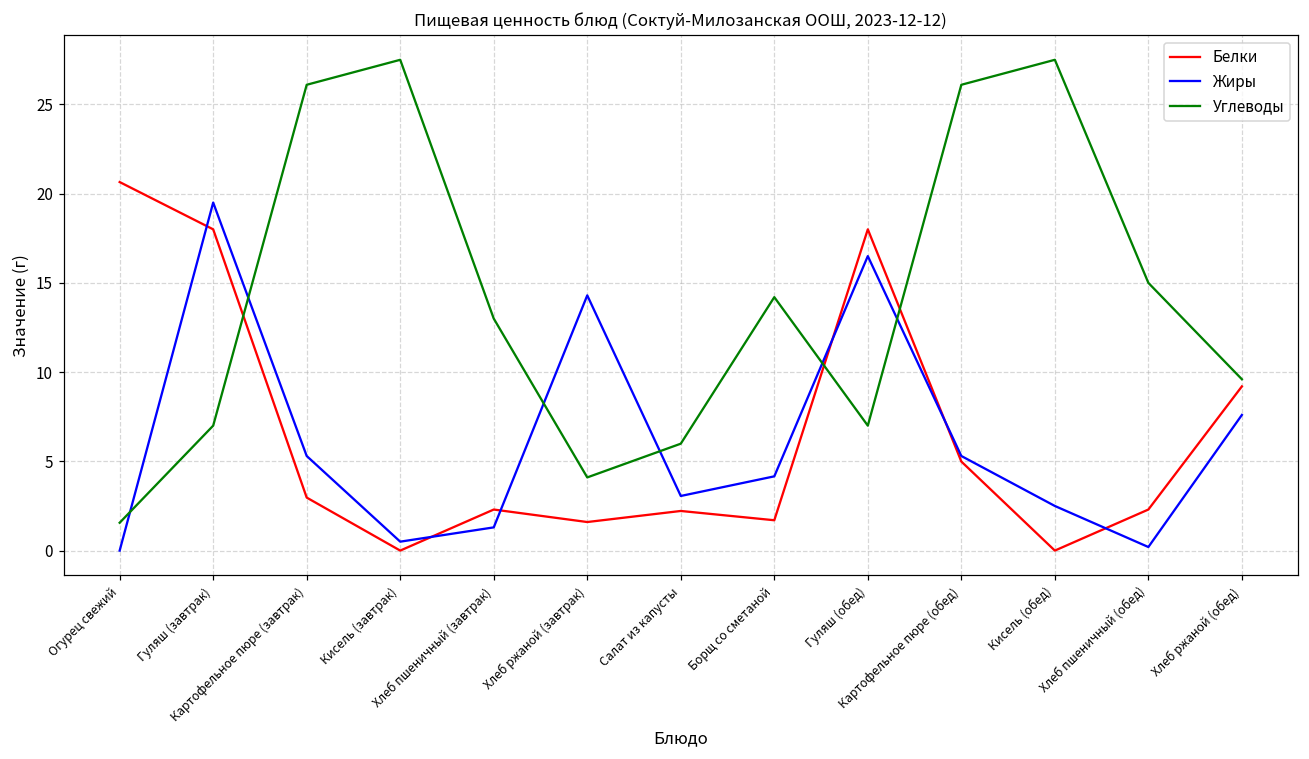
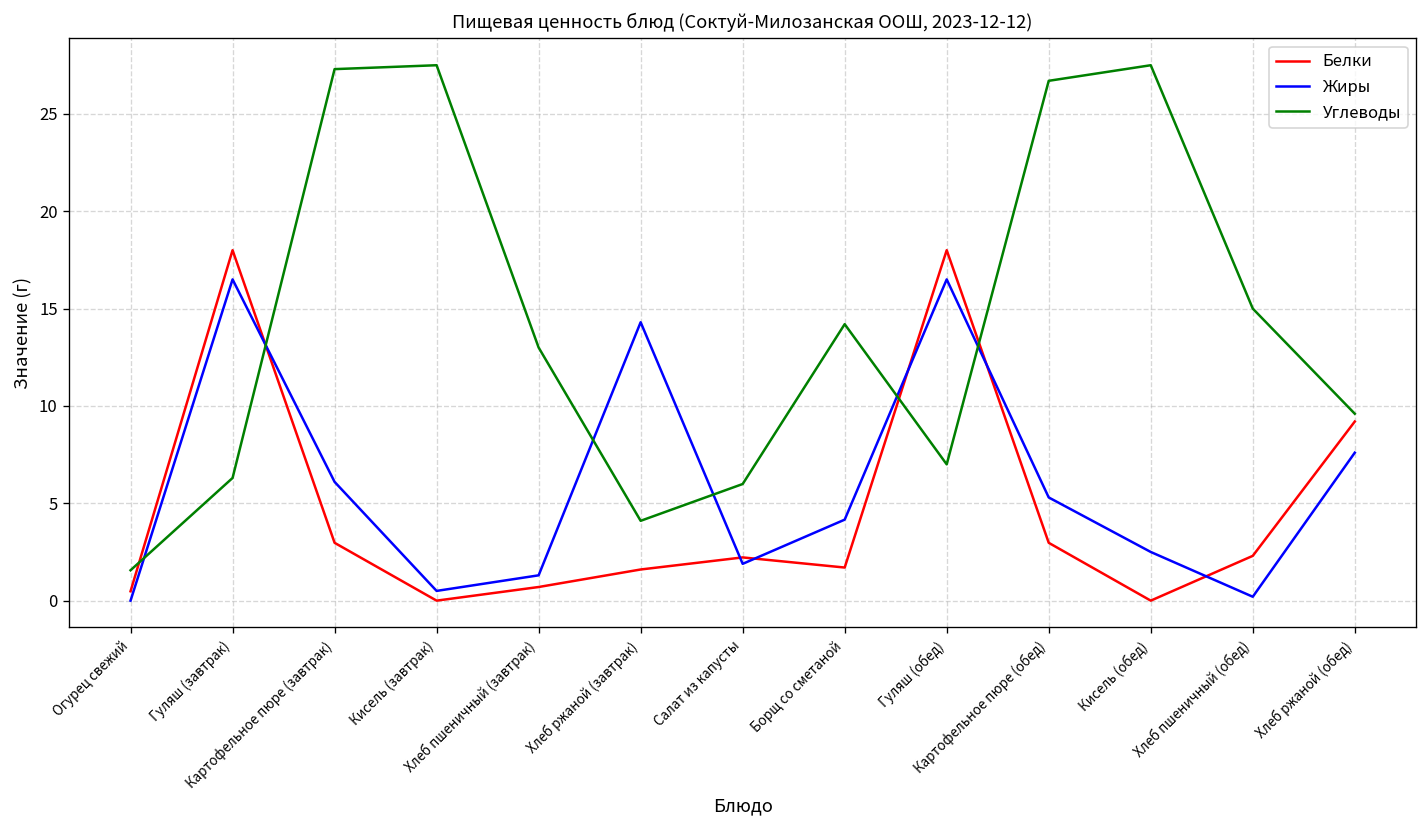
Белки, Огурец свежий: 20.7 -> 0.5
Жиры, Гуляш (завтрак): 19.5 -> 16.5
Углеводы, Гуляш (завтрак): 7.0 -> 6.3
Жиры, Картофельное пюре (завтрак): 5.3 -> 6.1
Углеводы, Картофельное пюре (завтрак): 26.1 -> 27.3
Белки, Хлеб пшеничный (завтрак): 2.3 -> 0.7
Жиры, Салат из капусты: 3.1 -> 1.9
Белки, Картофельное пюре (обед): 5.0 -> 3.0
Углеводы, Картофельное пюре (обед): 26.1 -> 26.7
